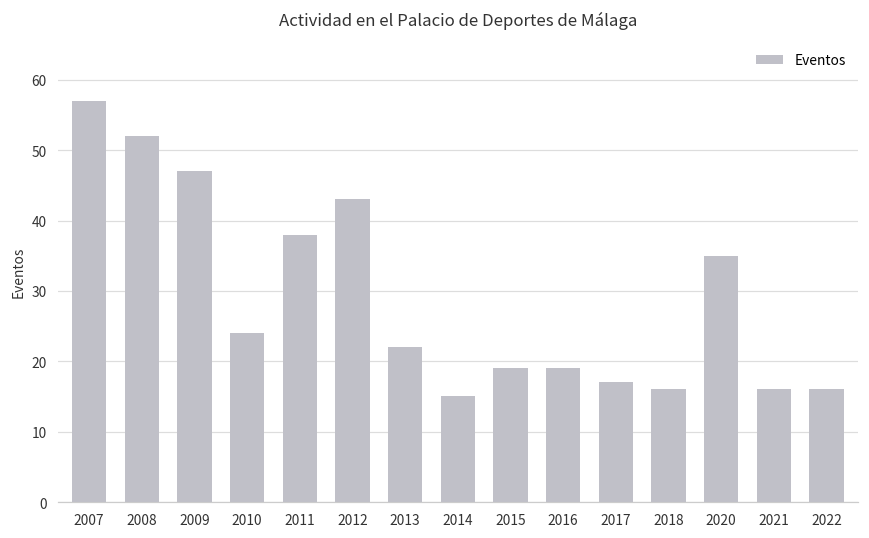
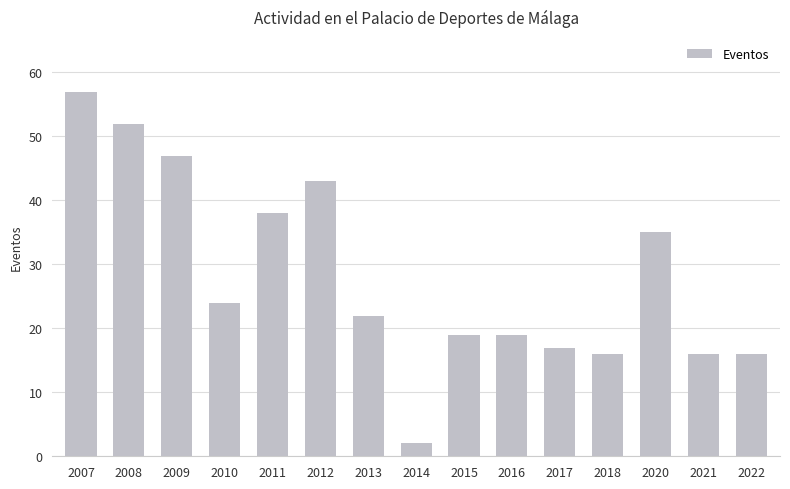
2014: 15 -> 2
